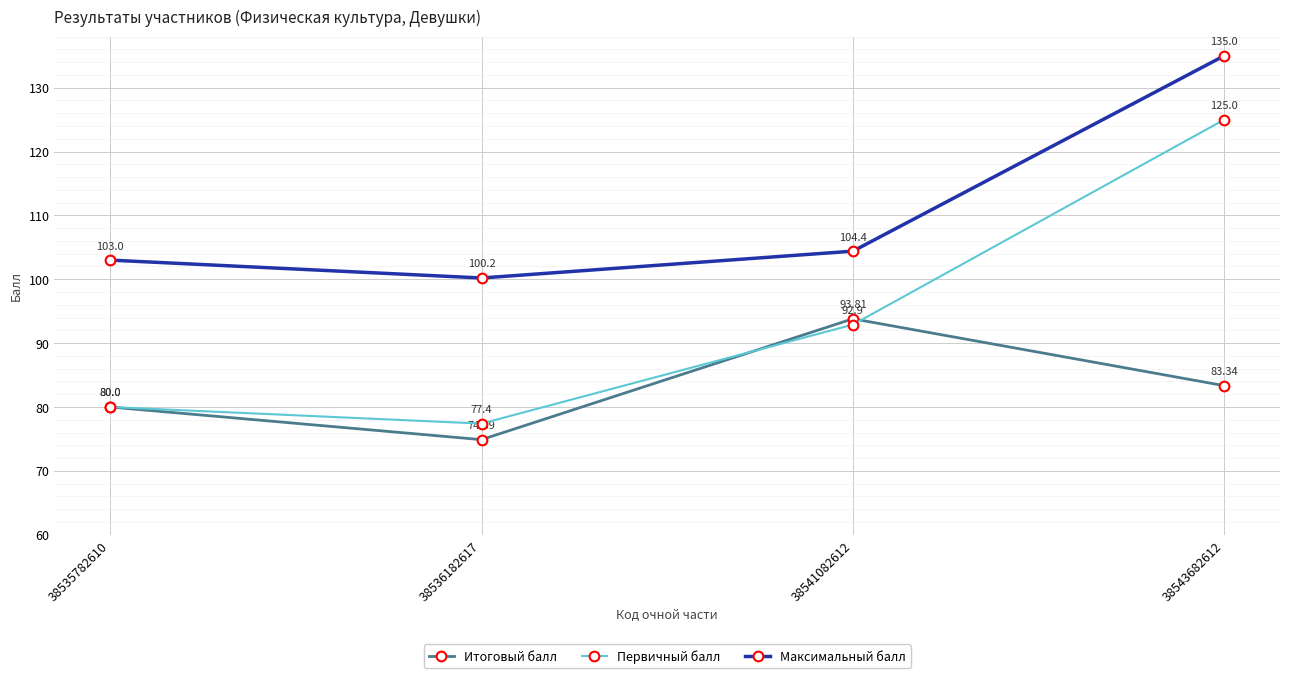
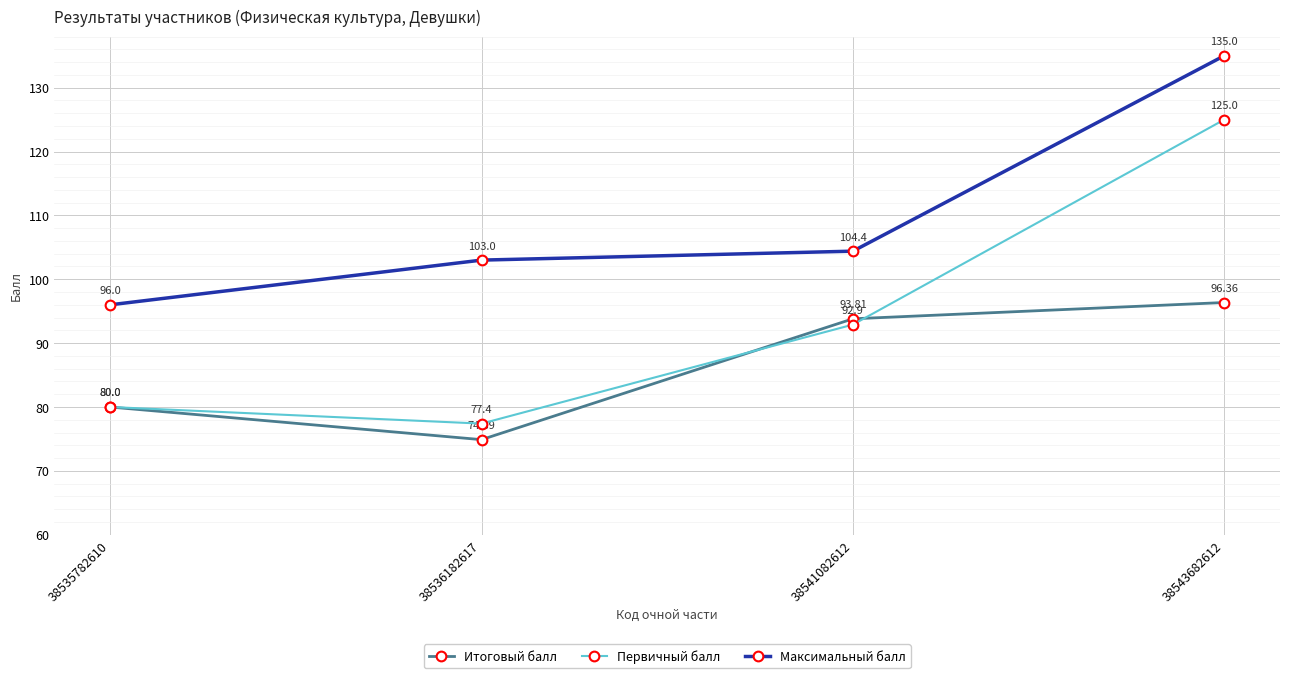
Максимальный балл, 38535782610: 103.0 -> 96.0
Максимальный балл, 38536182617: 100.2 -> 103.0
Итоговый балл, 38543682612: 83.34 -> 96.36
